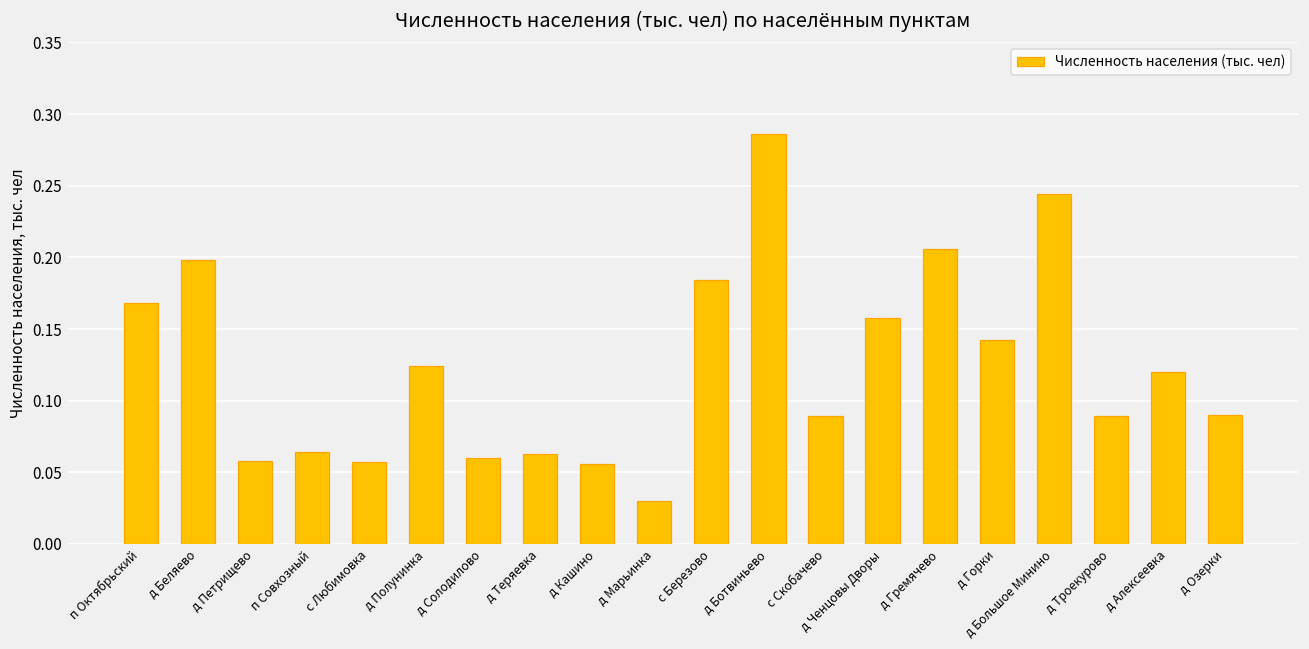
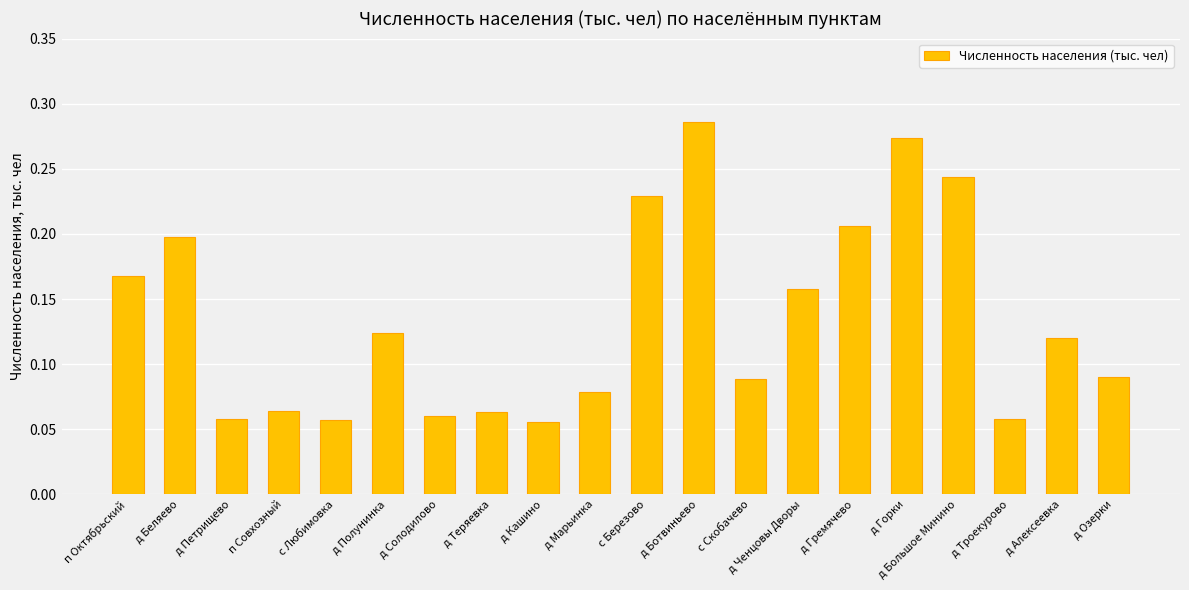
д Марьинка: 0.030 -> 0.079
с Березово: 0.184 -> 0.229
д Горки: 0.142 -> 0.274
д Троекурово: 0.089 -> 0.058
